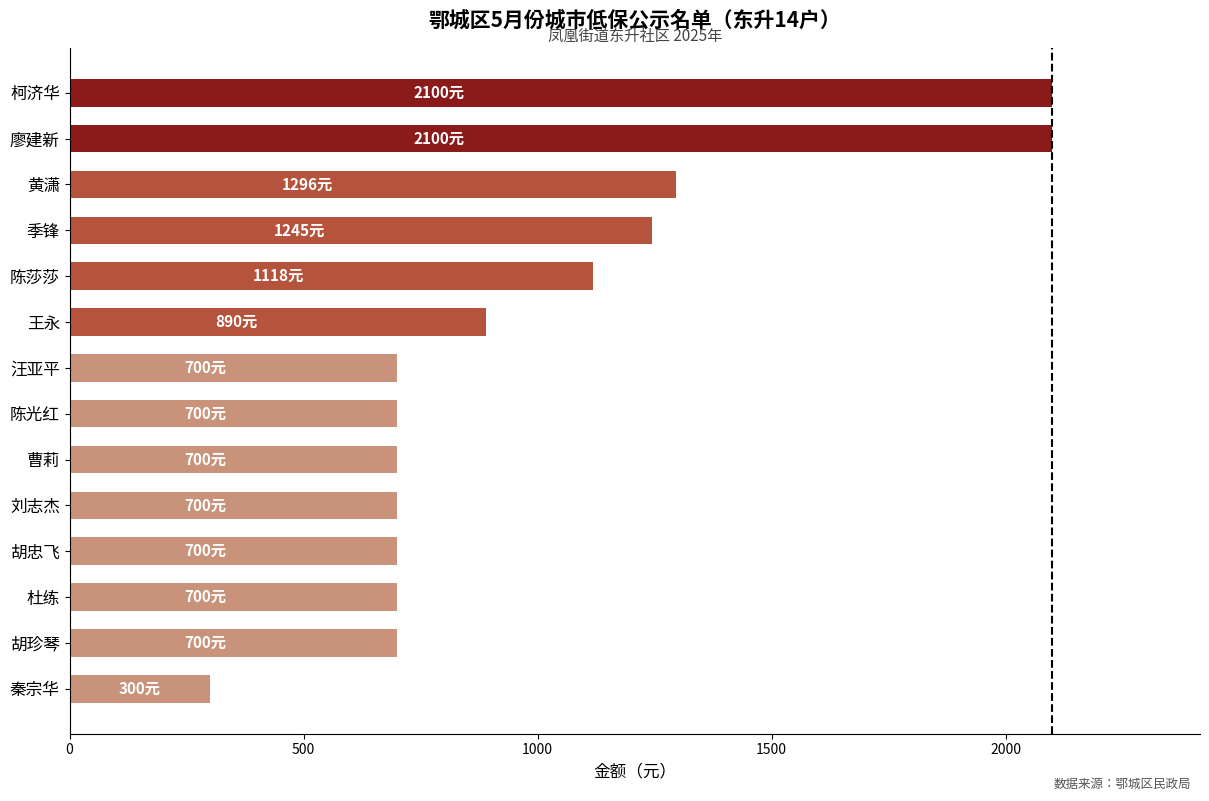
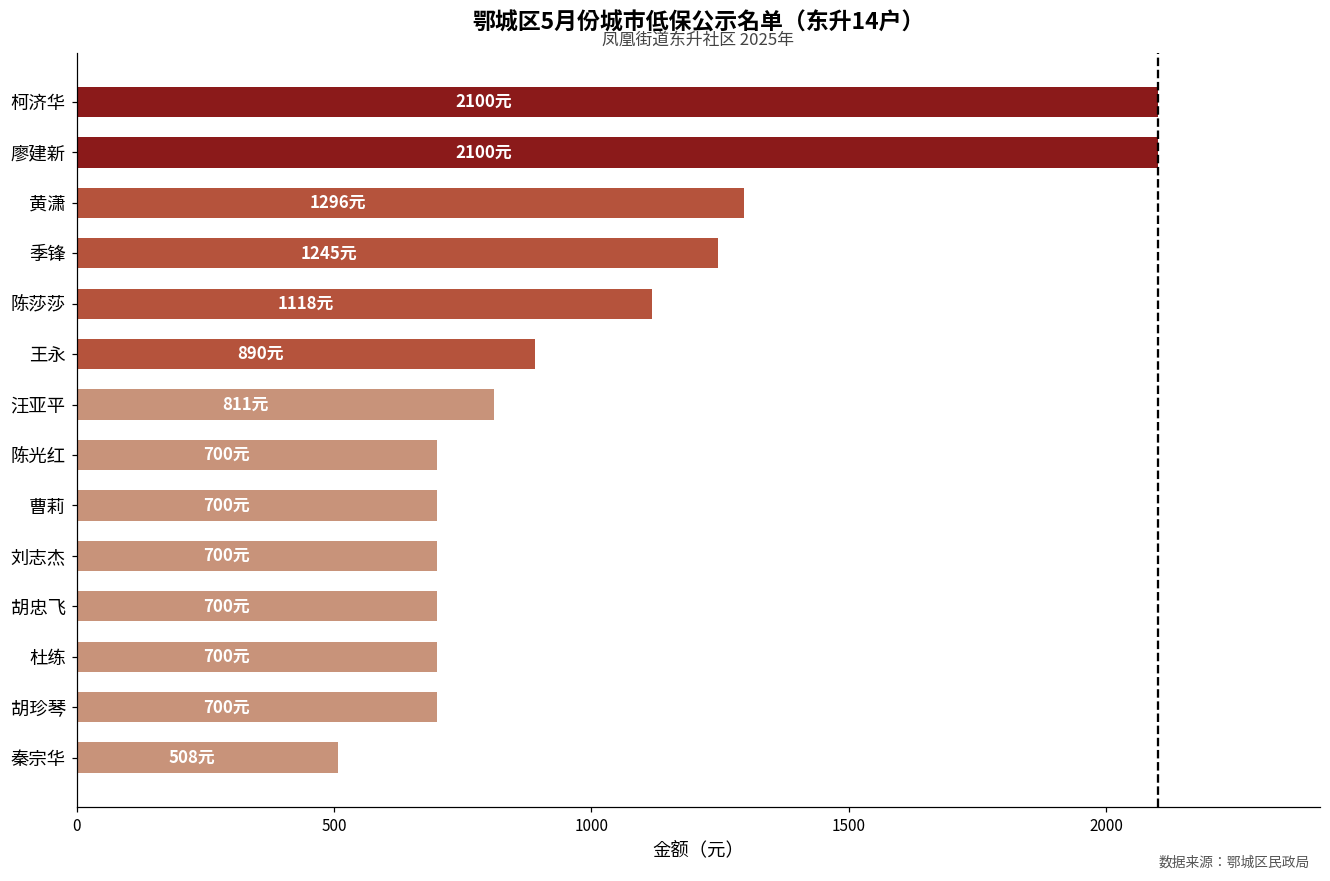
汪亚平: 700元 -> 811元
秦宗华: 300元 -> 508元
